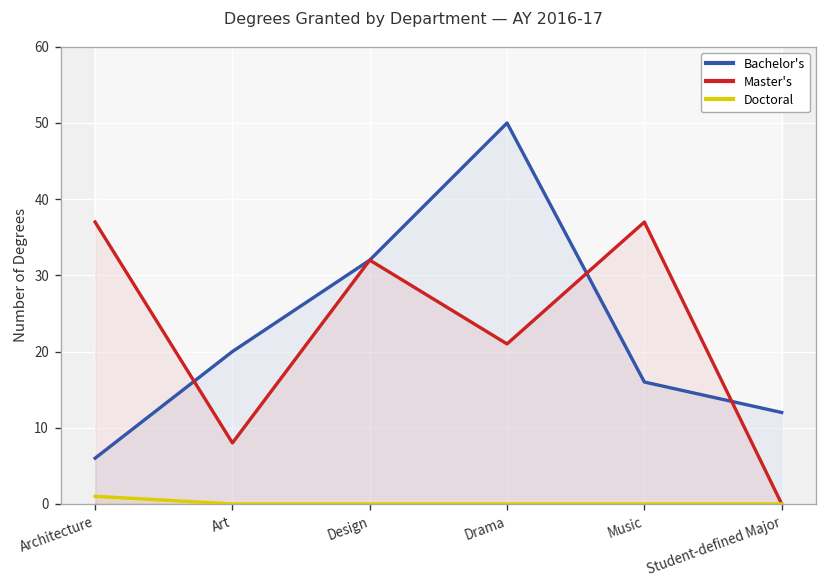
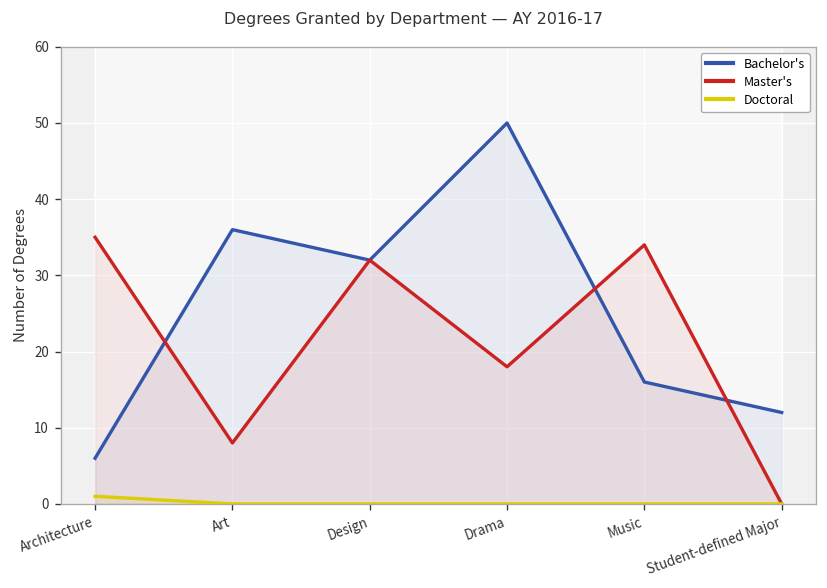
Master's, Architecture: 37 -> 35
Bachelor's, Art: 20 -> 36
Master's, Drama: 21 -> 18
Master's, Music: 37 -> 34
